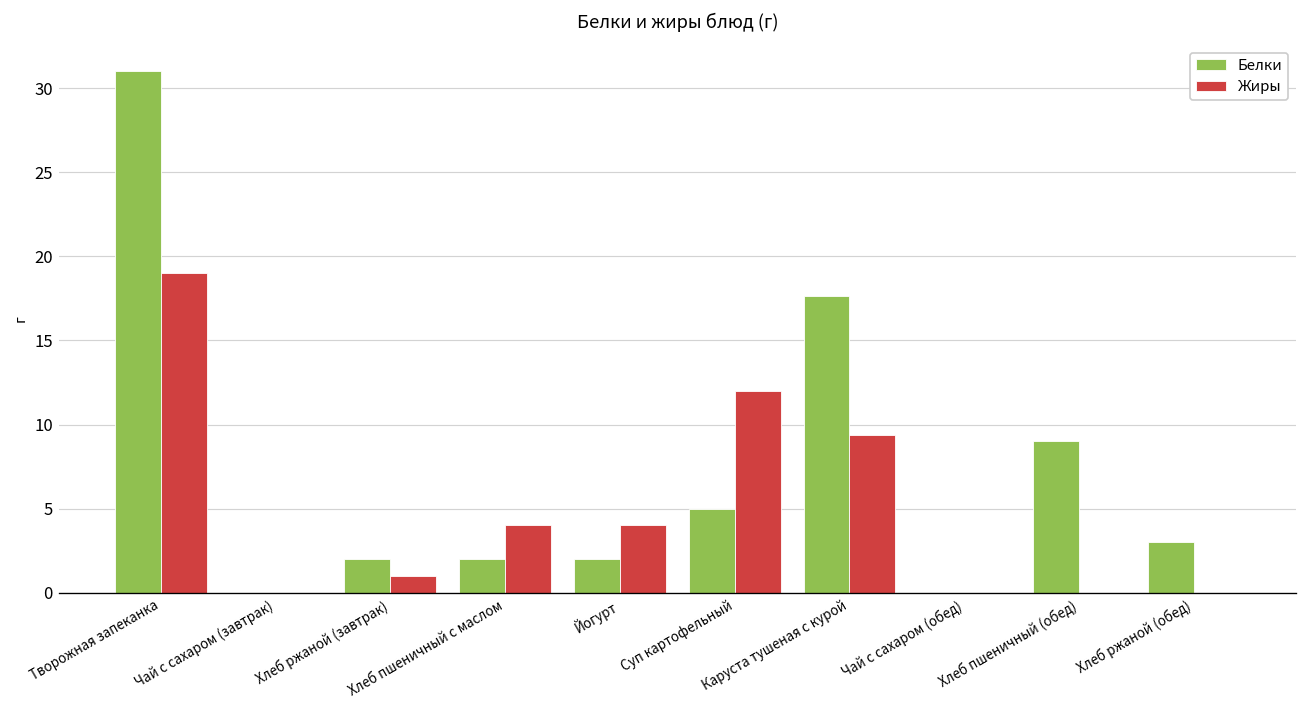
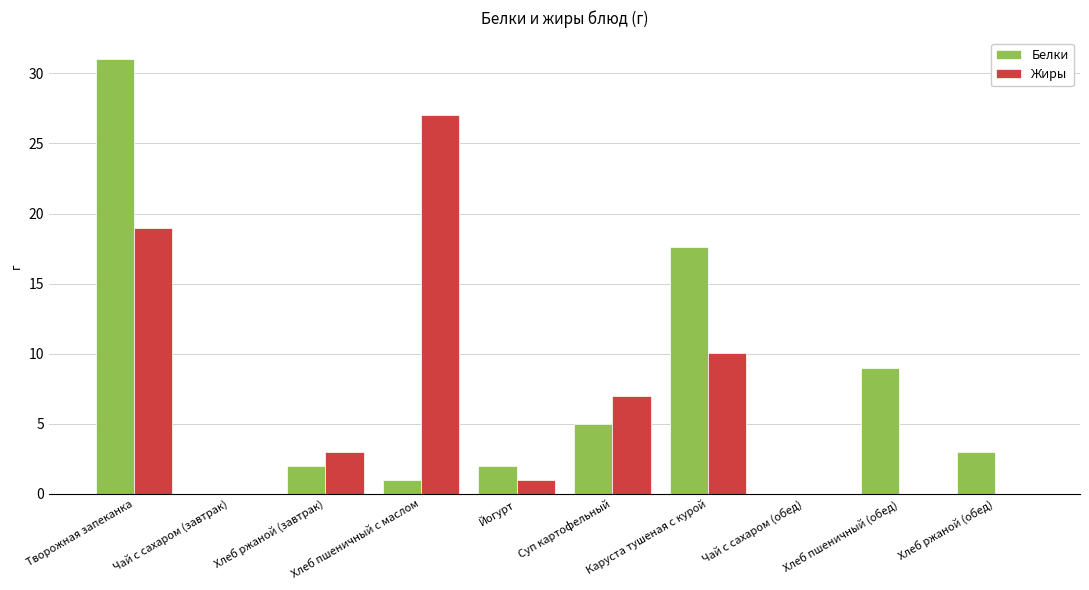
Жиры, Хлеб ржаной (завтрак): 1 -> 3
Белки, Хлеб пшеничный с маслом: 2 -> 1
Жиры, Хлеб пшеничный с маслом: 4 -> 27
Жиры, Йогурт: 4 -> 1
Жиры, Суп картофельный: 12 -> 7
Жиры, Каруста тушеная с курой: 9.4 -> 10.1
